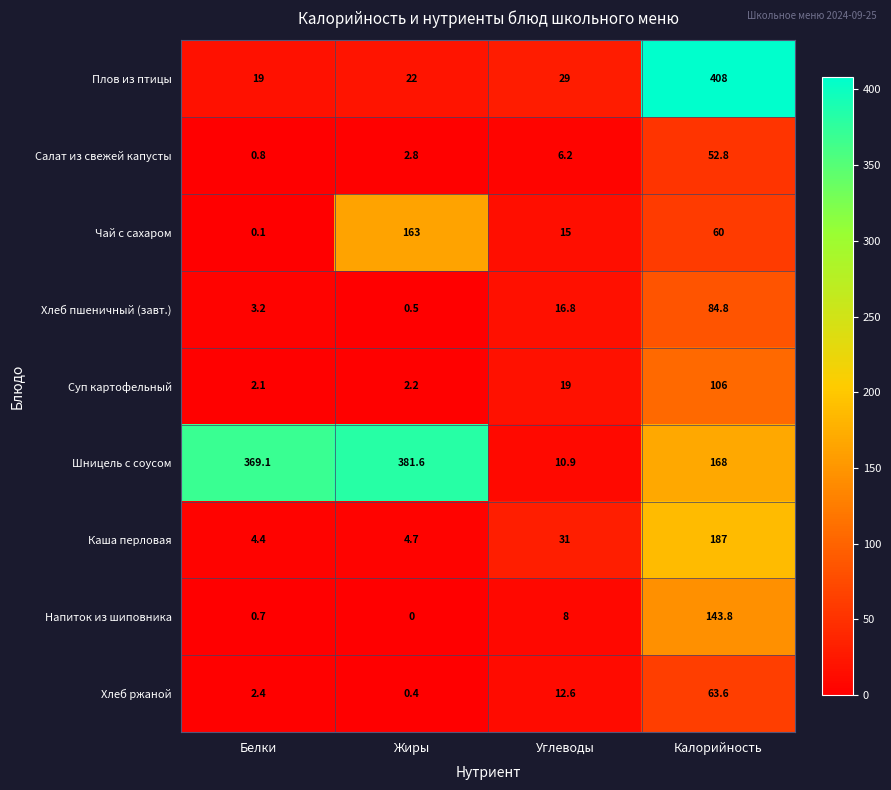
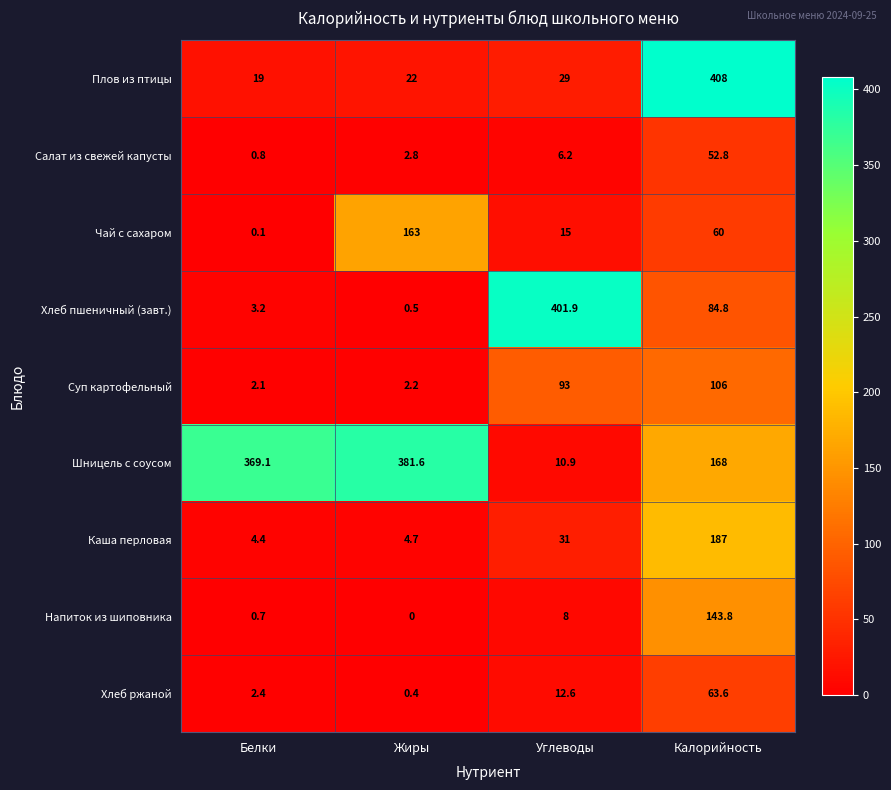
Хлеб пшеничный (завт.), Углеводы: 16.8 -> 401.9
Суп картофельный, Углеводы: 19 -> 93
